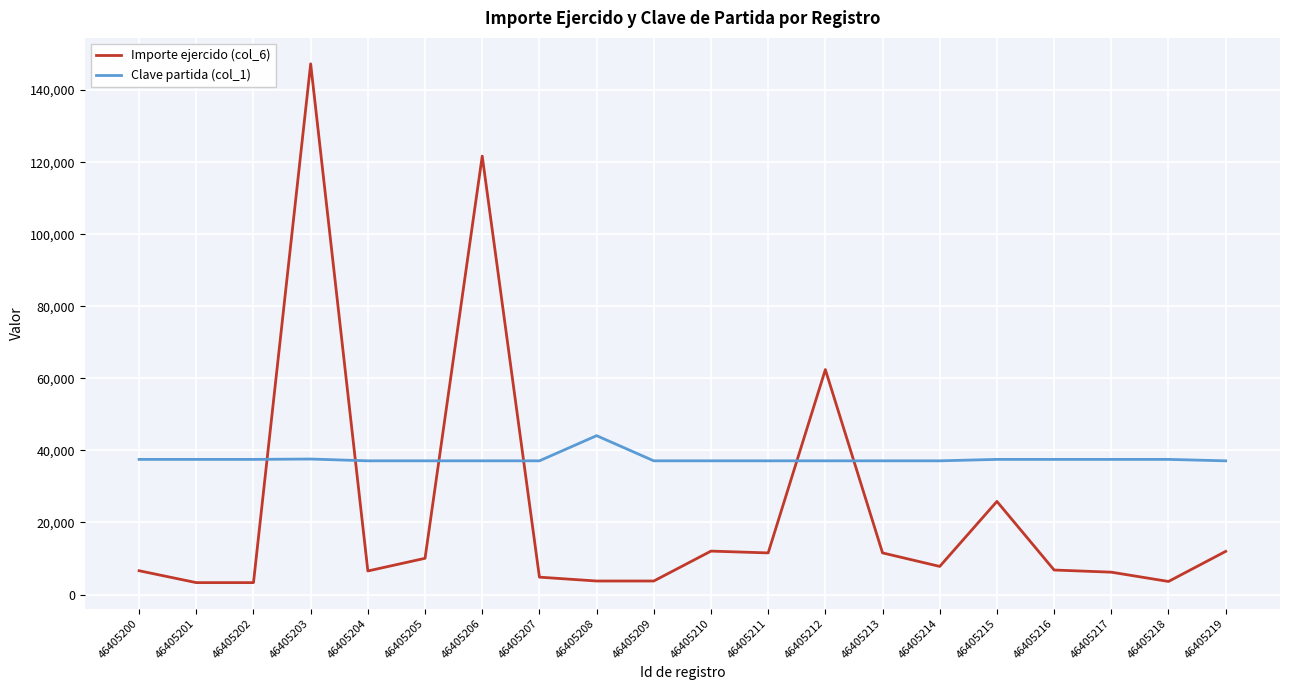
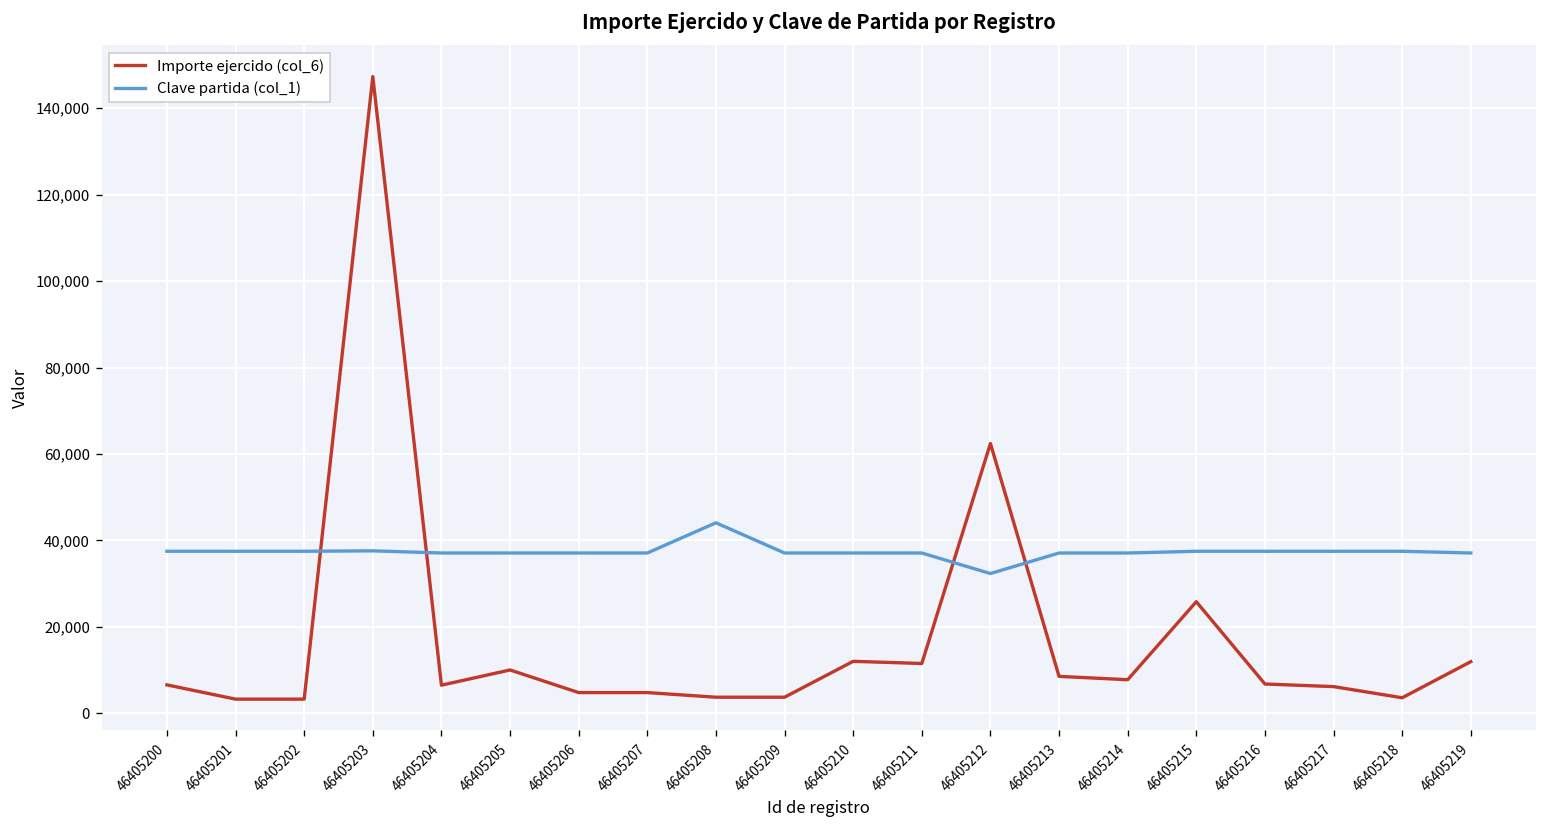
Importe ejercido (col_6), 46405206: 122,000 -> 5,000
Clave partida (col_1), 46405212: 37,000 -> 32,000
Importe ejercido (col_6), 46405213: 12,000 -> 9,000
